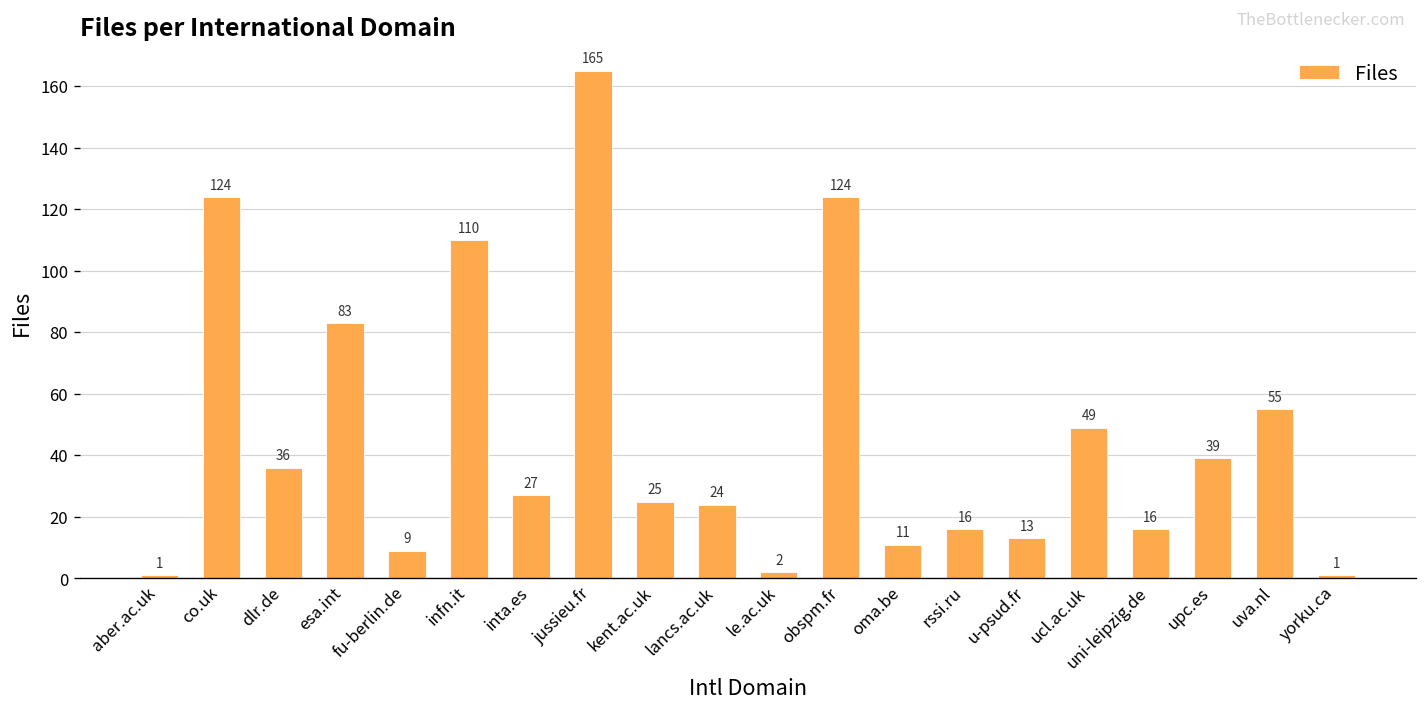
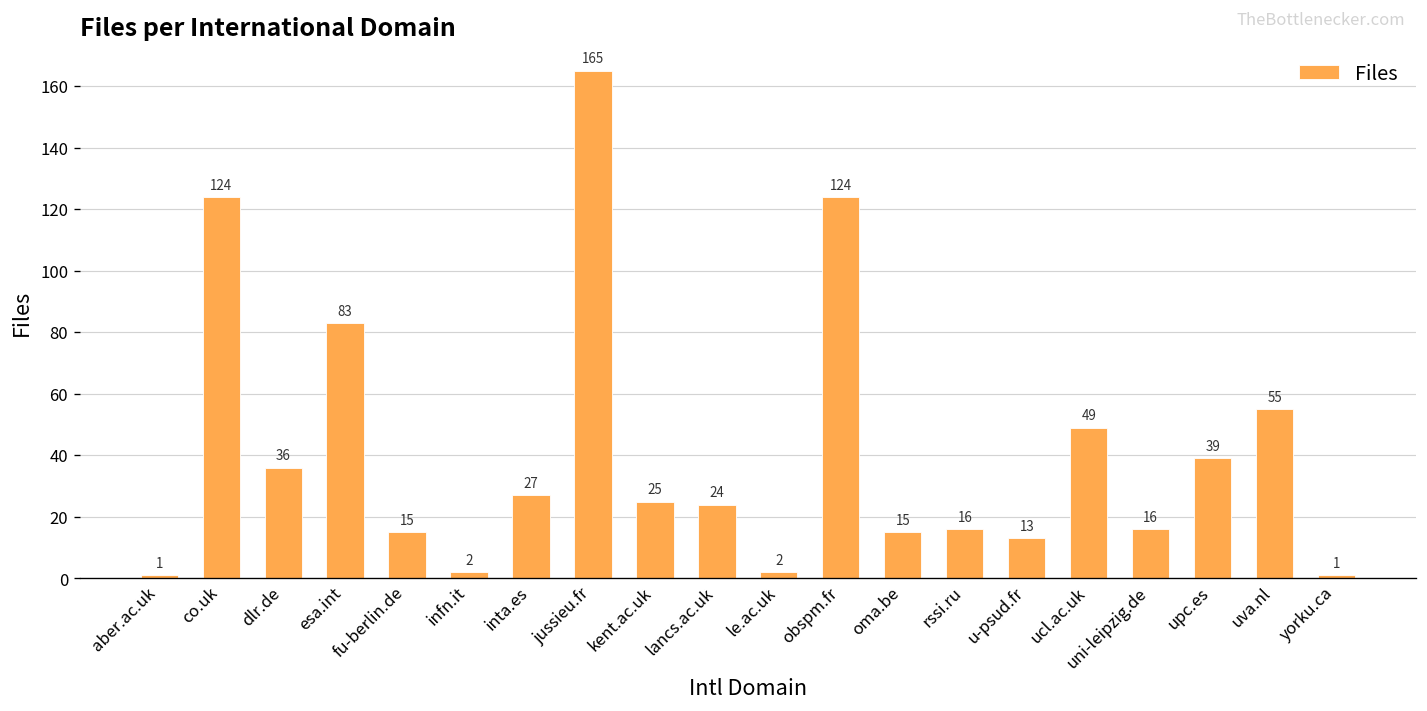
fu-berlin.de: 9 -> 15
infn.it: 110 -> 2
oma.be: 11 -> 15
